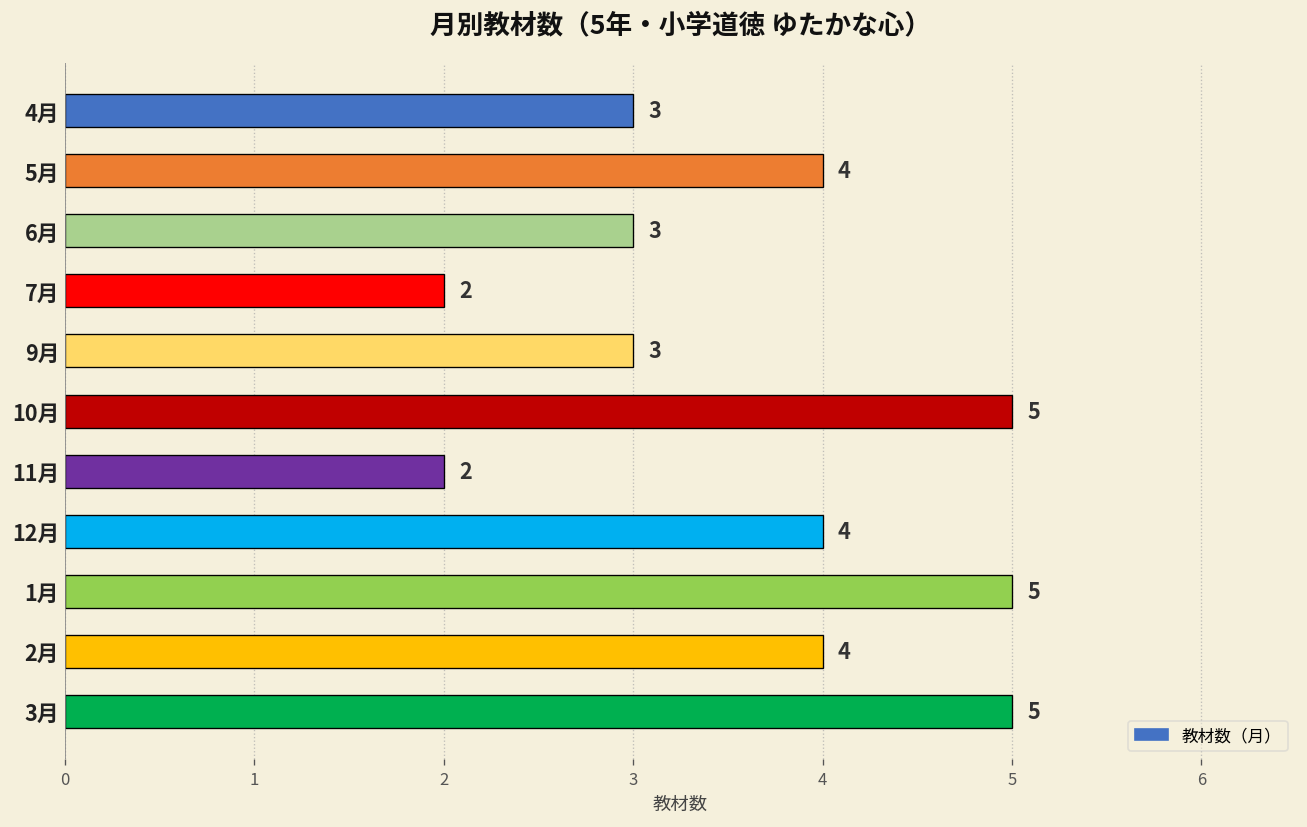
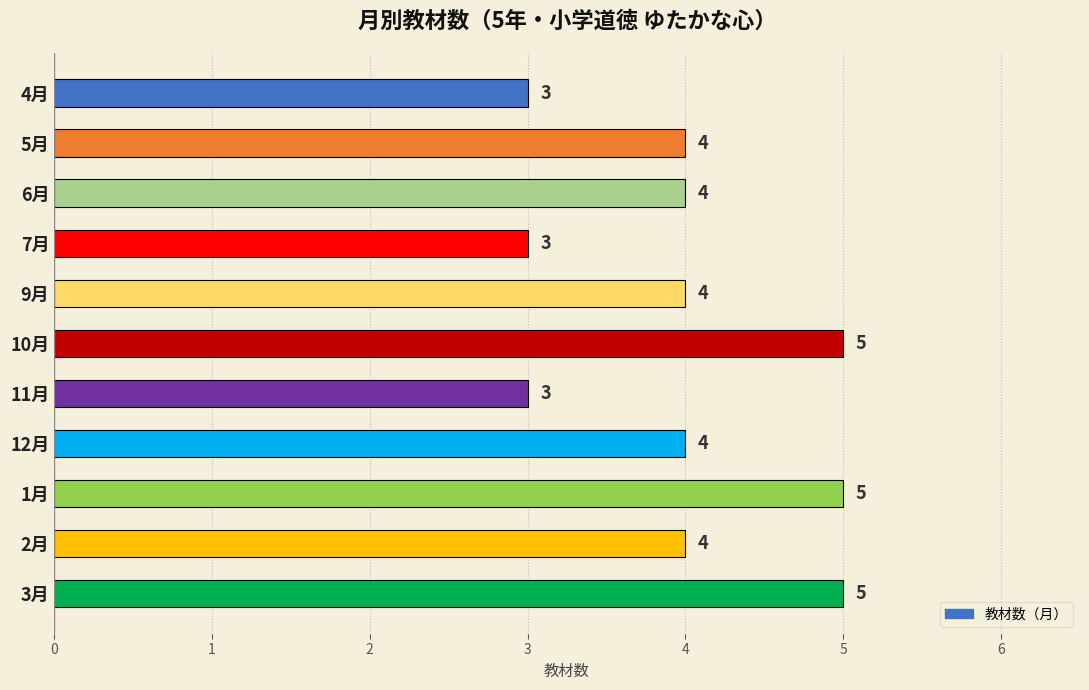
6月: 3 -> 4
7月: 2 -> 3
9月: 3 -> 4
11月: 2 -> 3
